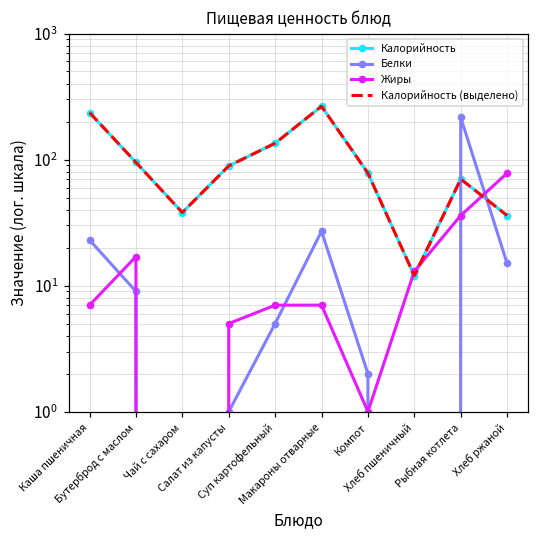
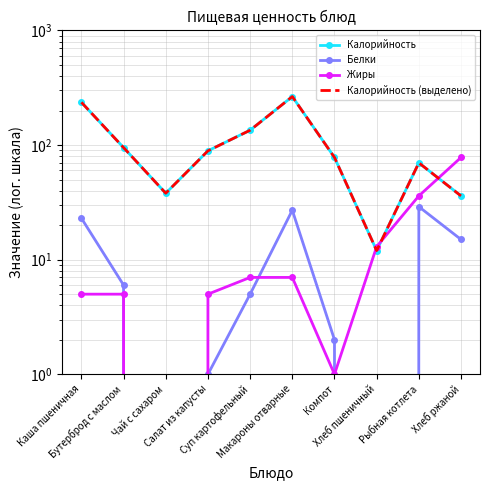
Жиры, Каша пшеничная: 7 -> 5
Белки, Бутерброд с маслом: 9 -> 6
Жиры, Бутерброд с маслом: 17 -> 5
Белки, Рыбная котлета: 220 -> 29
